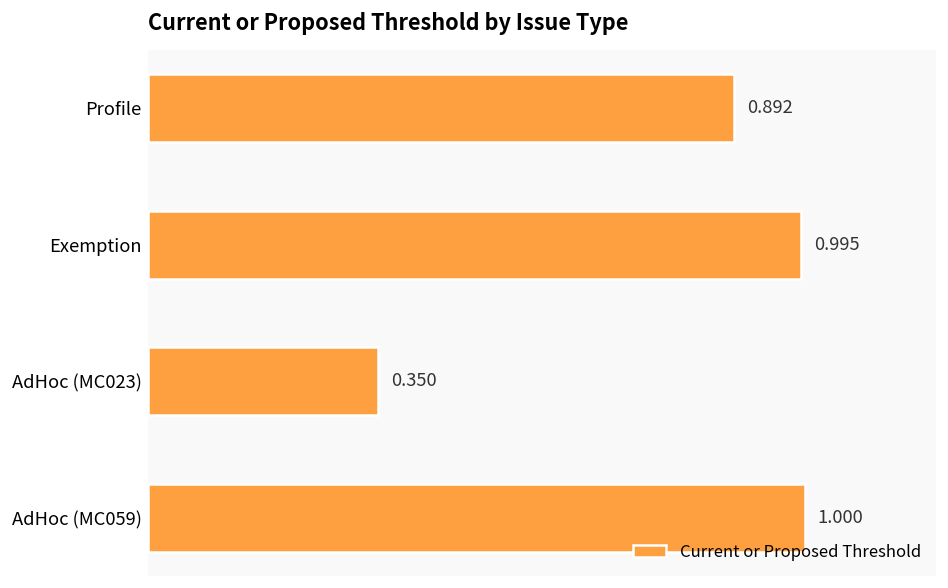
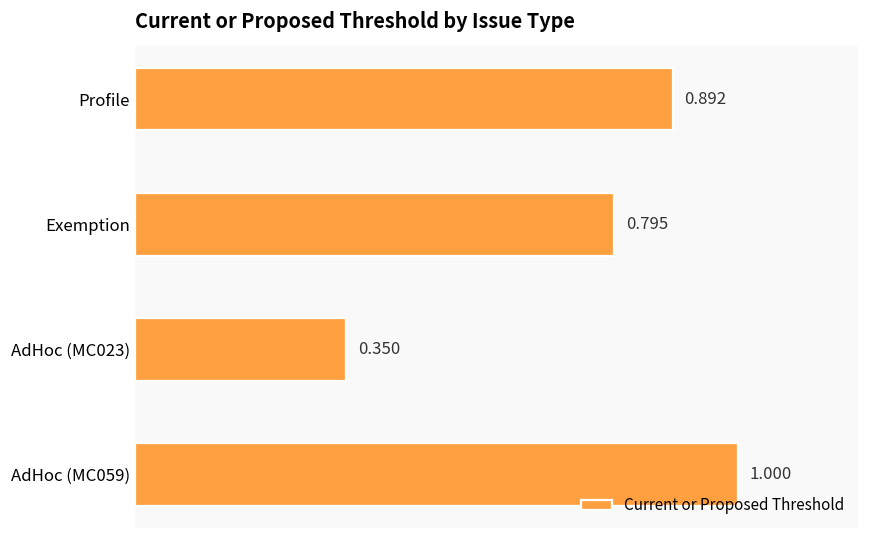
Exemption: 0.995 -> 0.795
